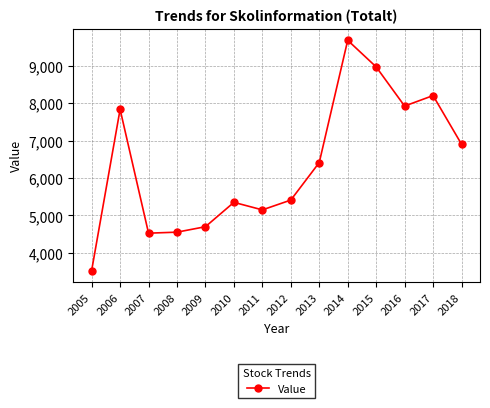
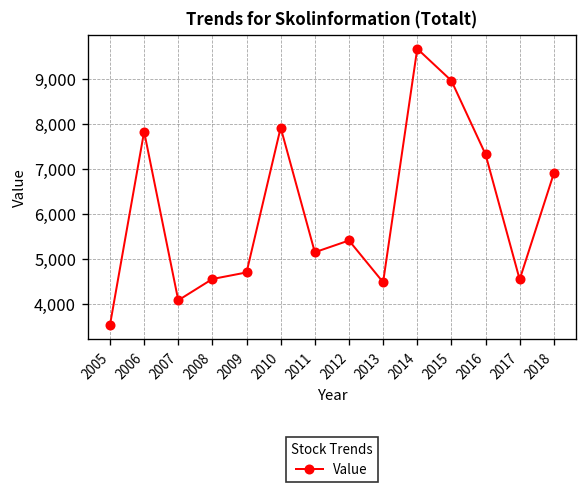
2007: 4,500 -> 4,100
2010: 5,300 -> 7,900
2013: 6,400 -> 4,500
2016: 7,900 -> 7,300
2017: 8,200 -> 4,500
